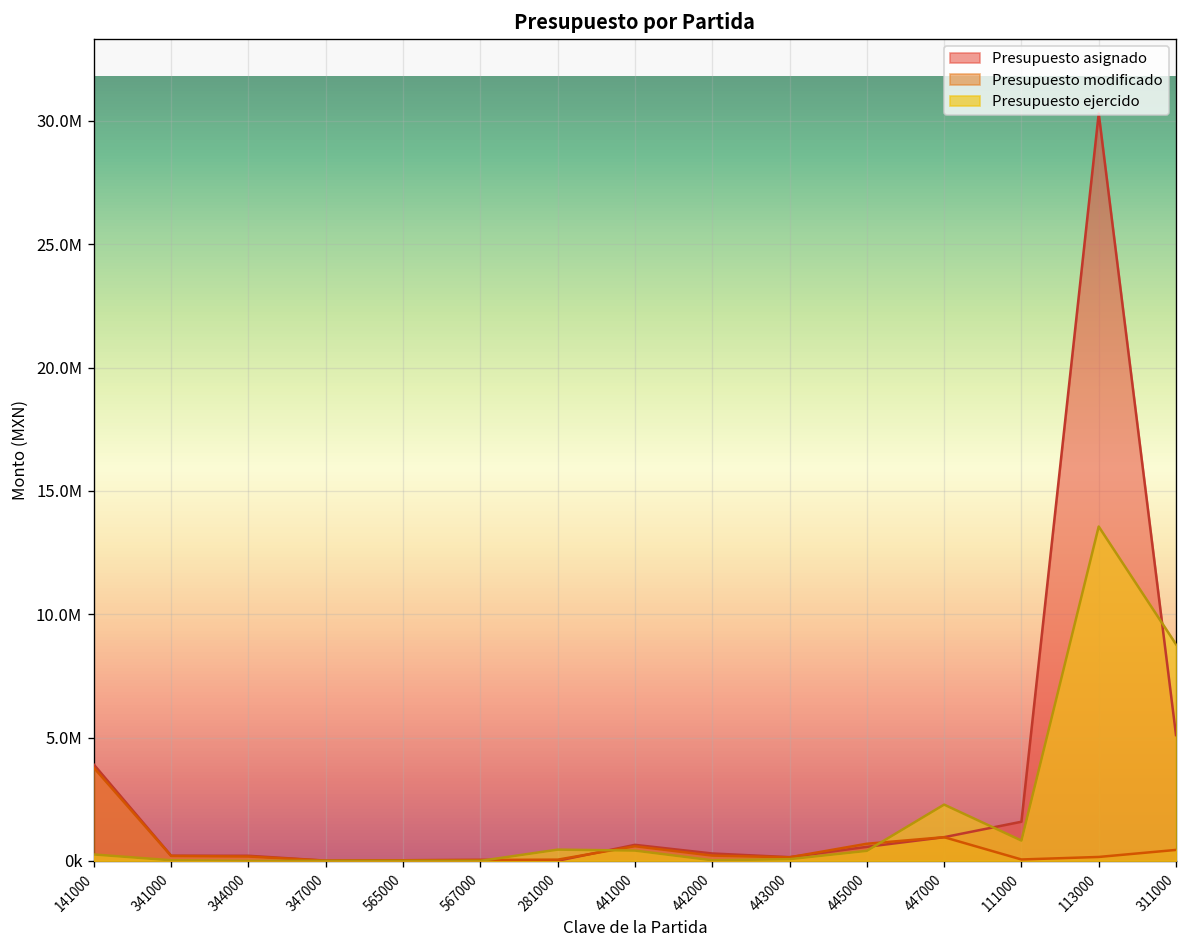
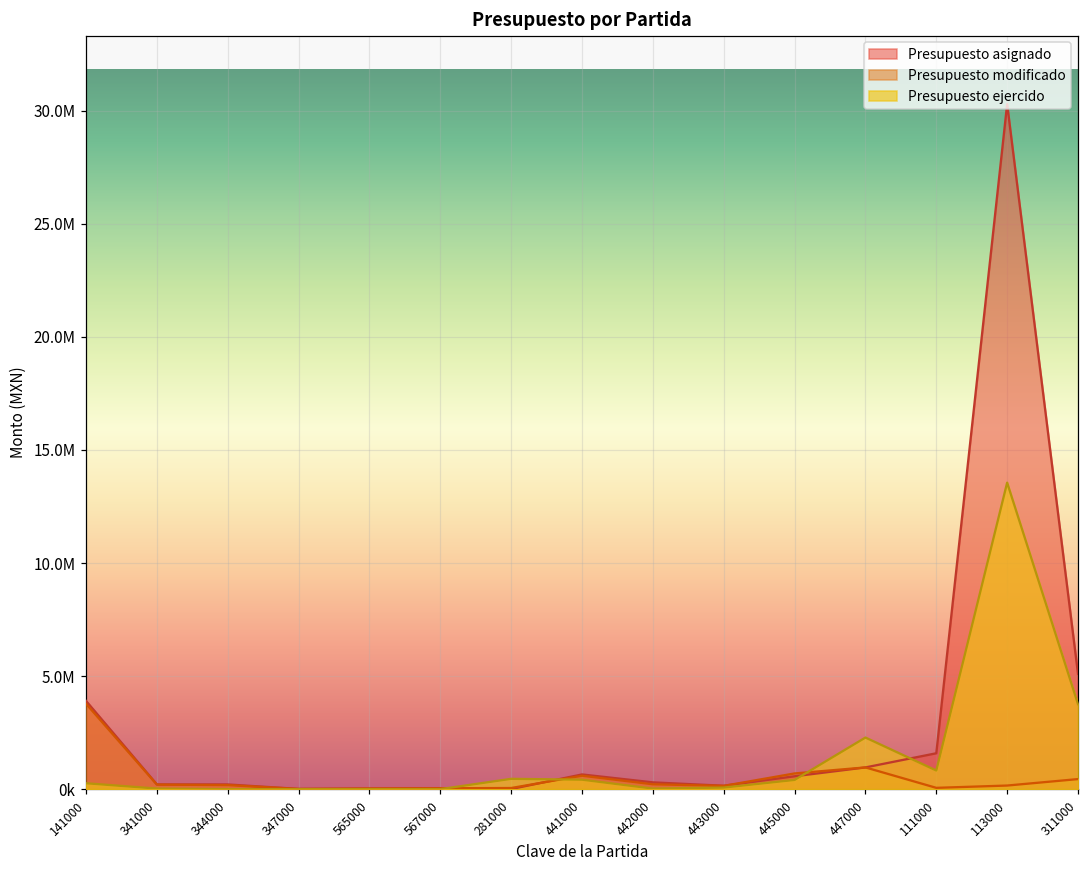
Presupuesto ejercido, 311000: 8800000 -> 3800000
